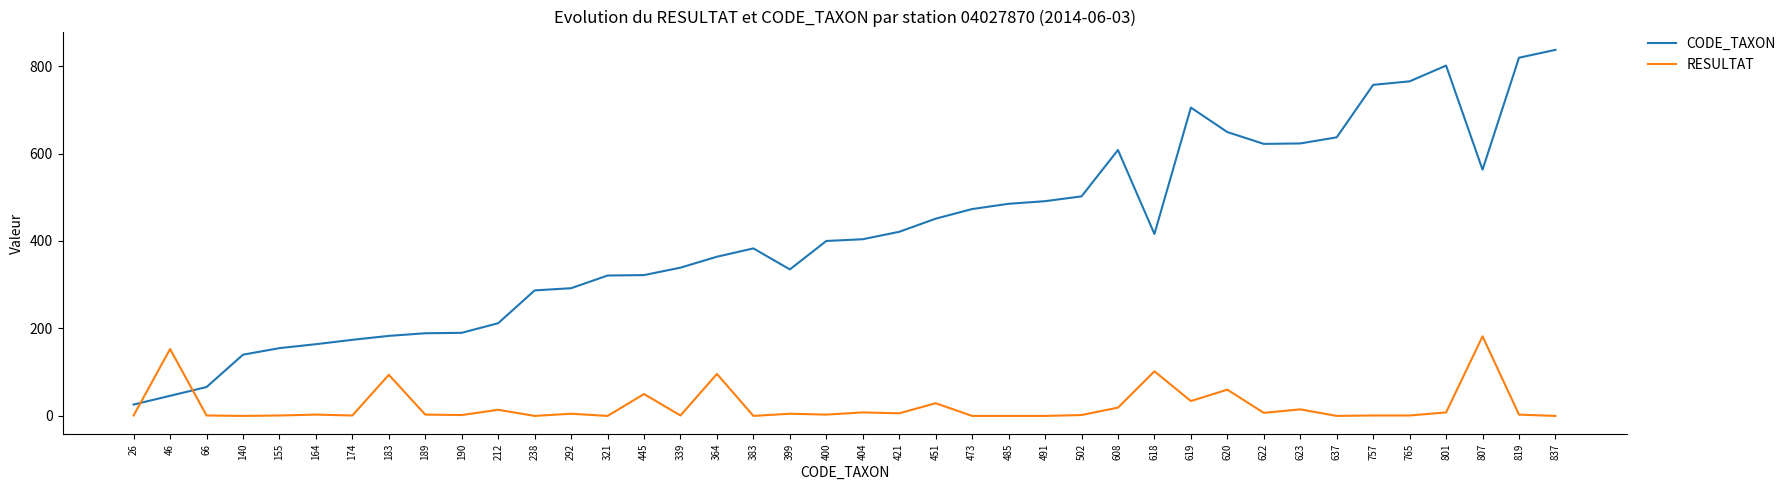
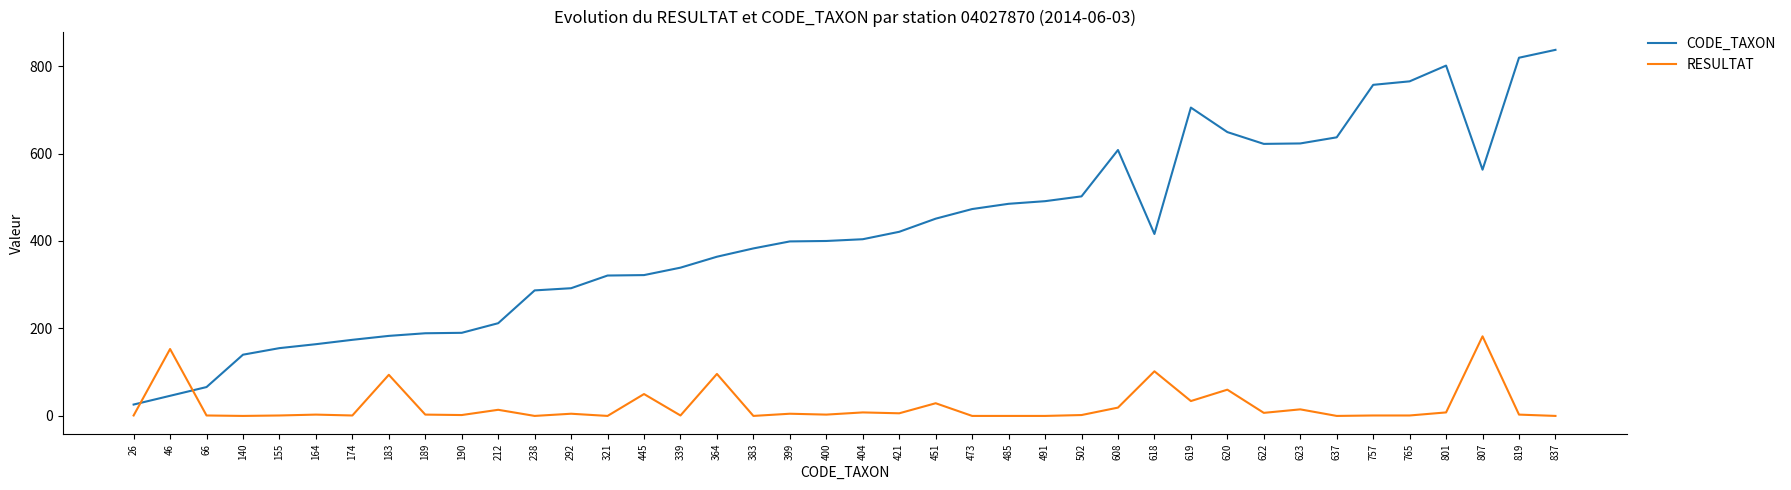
CODE_TAXON, 399: 340 -> 400
